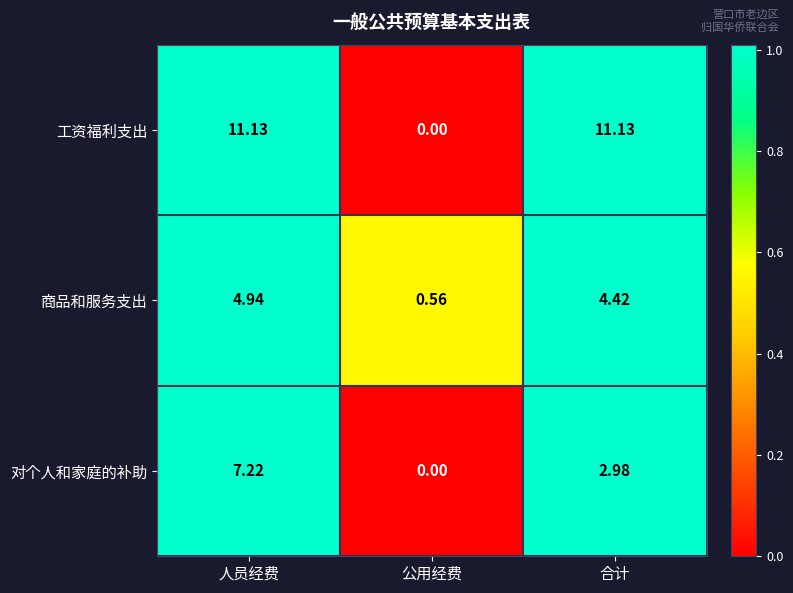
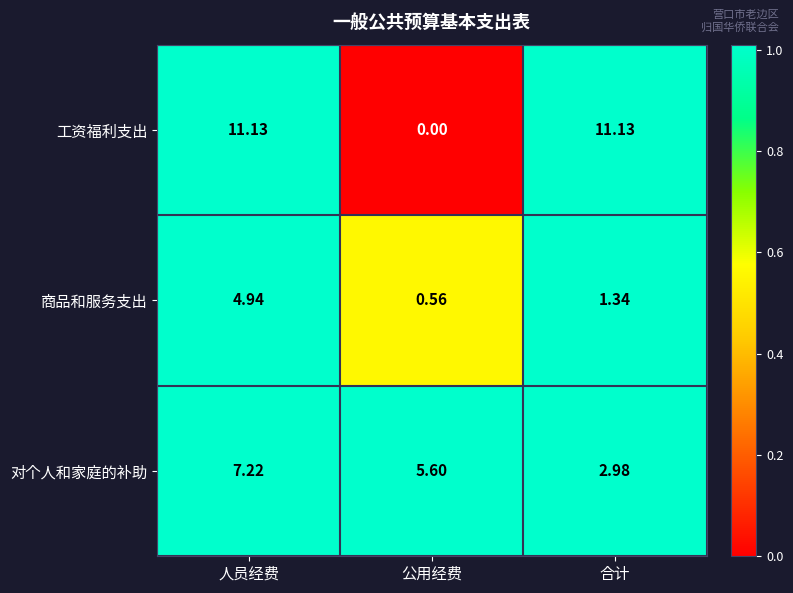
商品和服务支出, 合计: 4.42 -> 1.34
对个人和家庭的补助, 公用经费: 0.00 -> 5.60
